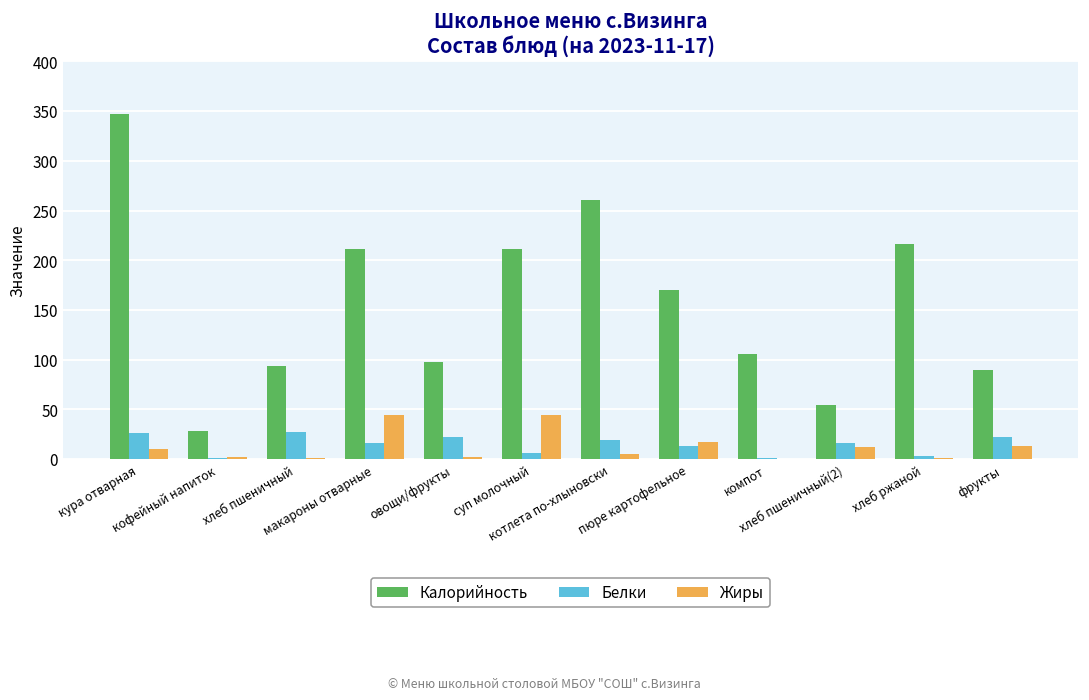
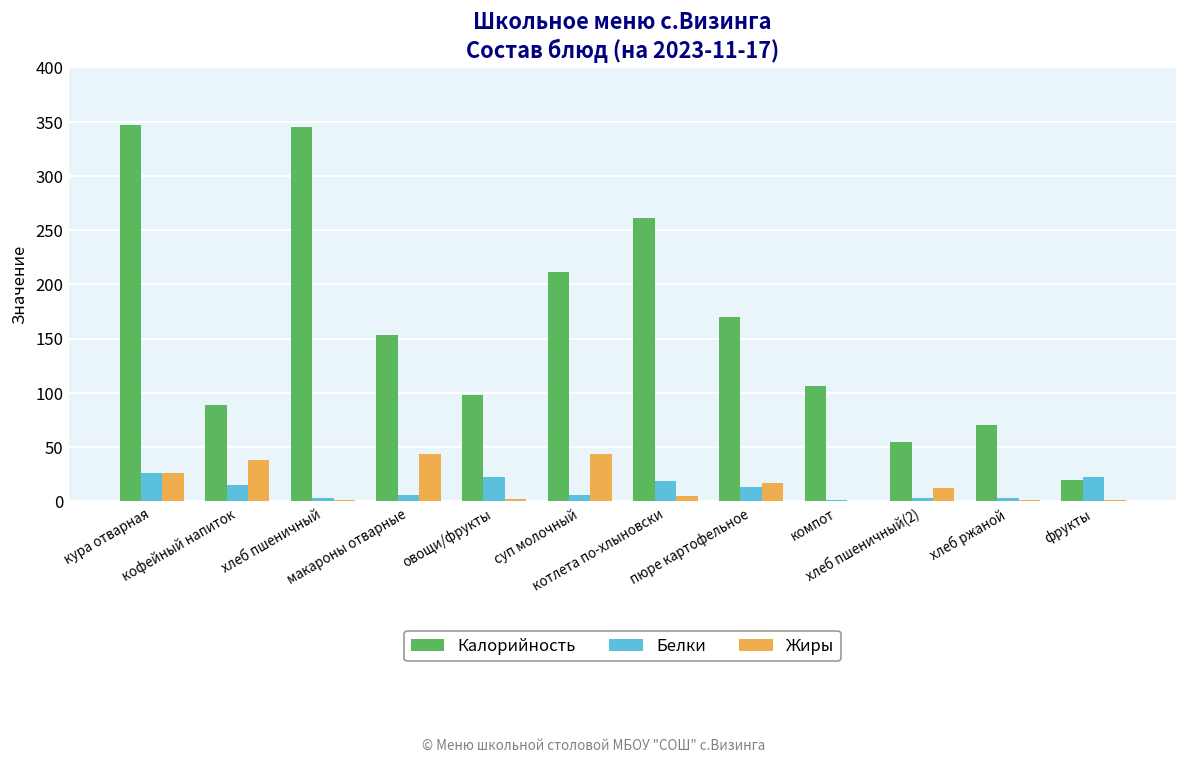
Жиры, кура отварная: 10 -> 30
Калорийность, кофейный напиток: 30 -> 90
Белки, кофейный напиток: 0 -> 20
Жиры, кофейный напиток: 0 -> 40
Калорийность, хлеб пшеничный: 90 -> 350
Белки, хлеб пшеничный: 30 -> 0
Калорийность, макароны отварные: 210 -> 150
Белки, макароны отварные: 20 -> 10
Белки, хлеб пшеничный(2): 20 -> 0
Калорийность, хлеб ржаной: 220 -> 70
Калорийность, фрукты: 90 -> 20
Жиры, фрукты: 10 -> 0
